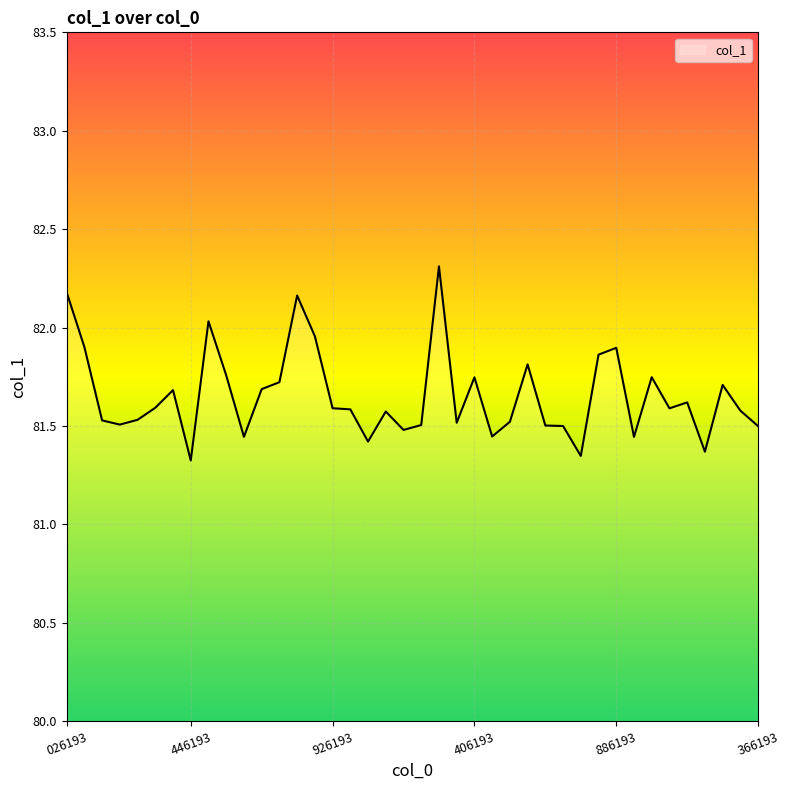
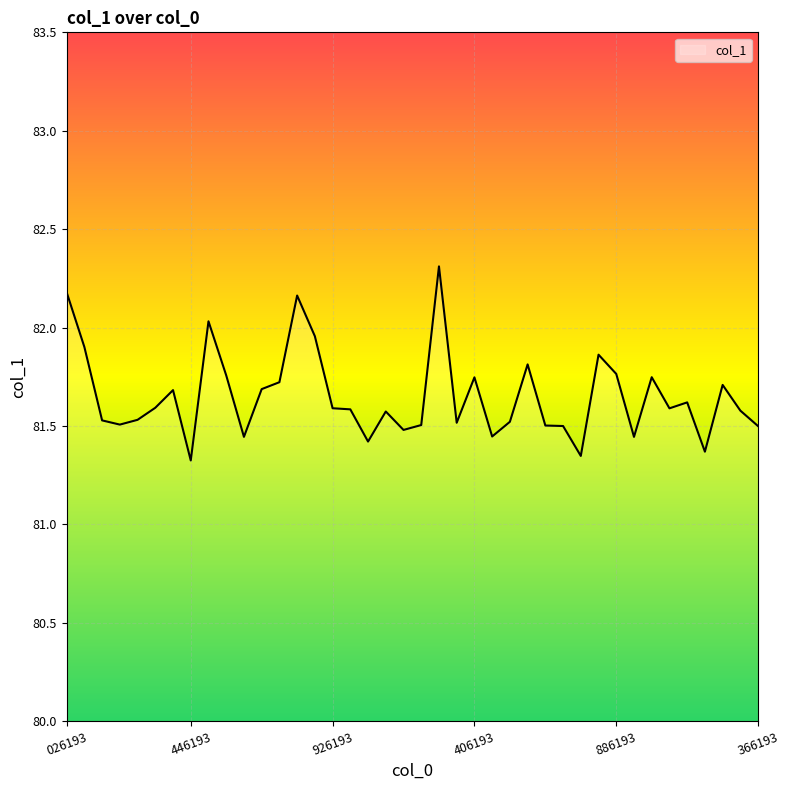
886193: 81.90 -> 81.76
